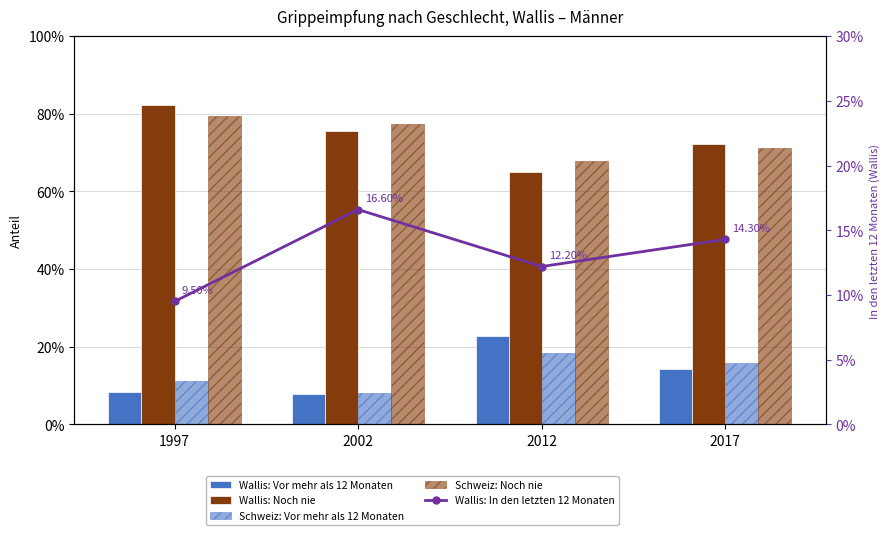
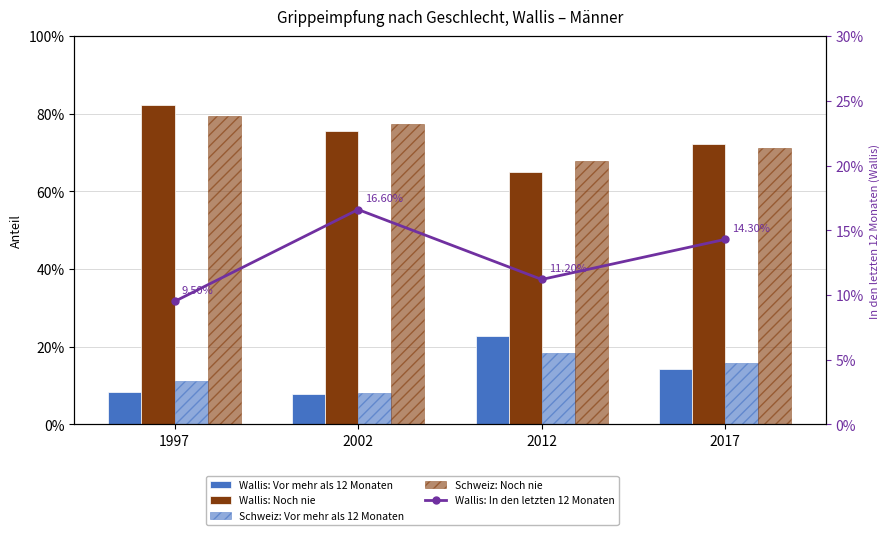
Wallis: In den letzten 12 Monaten, 2012: 12.20% -> 11.20%
